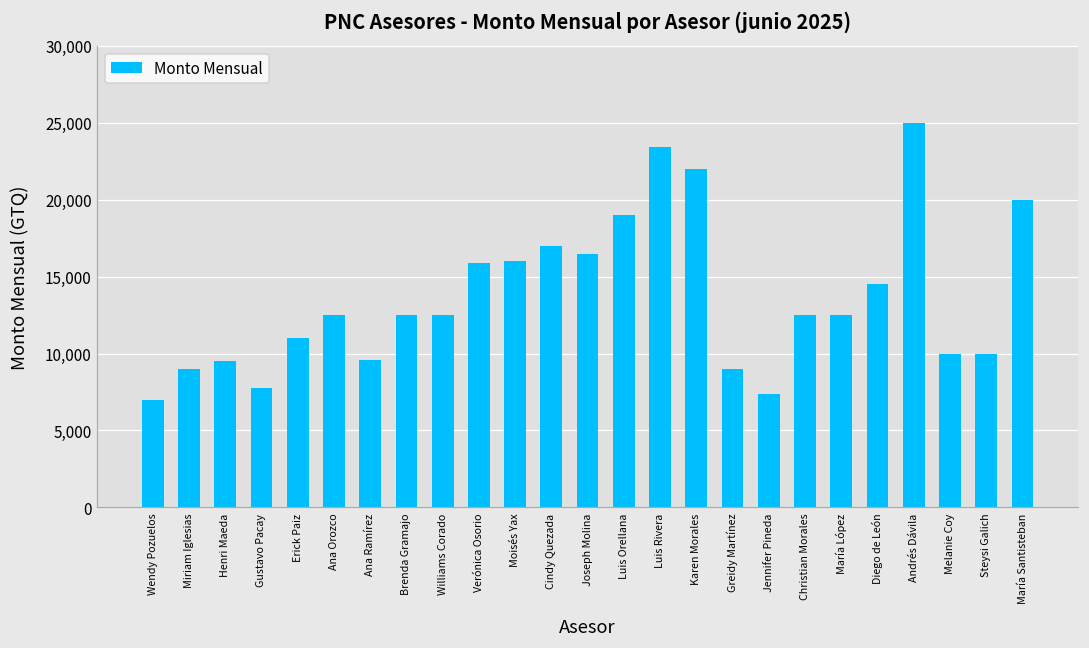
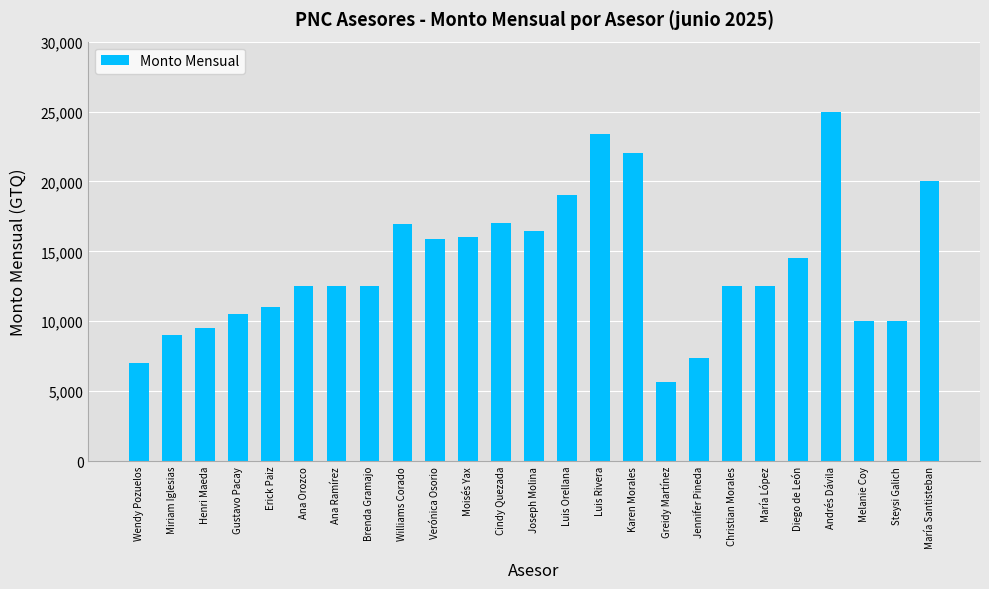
Gustavo Pacay: 7,800 -> 10,500
Ana Ramírez: 9,600 -> 12,500
Williams Corado: 12,500 -> 17,000
Greidy Martínez: 9,000 -> 5,700
